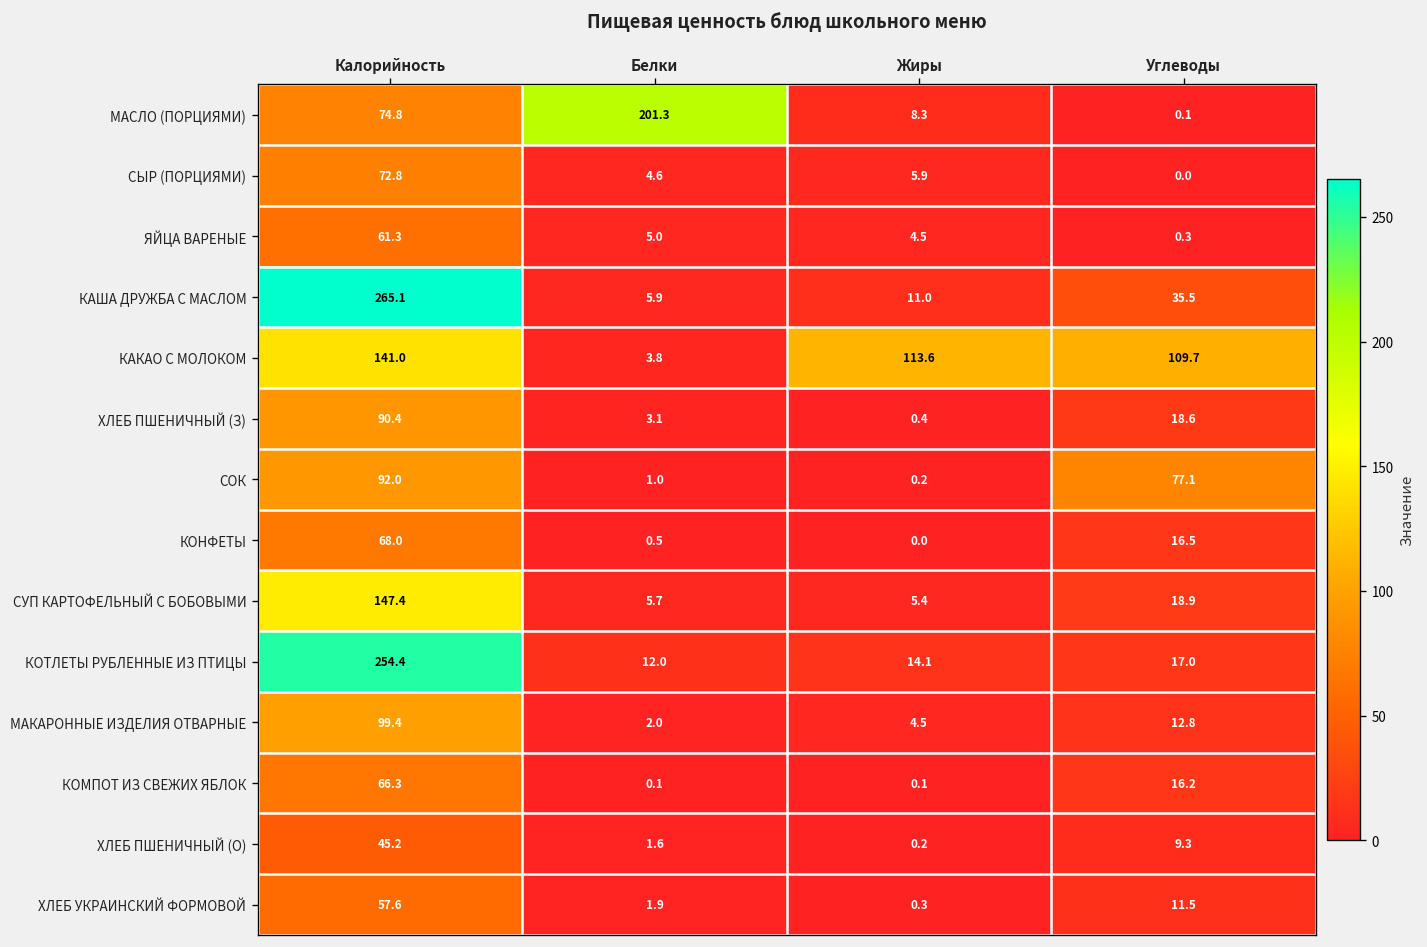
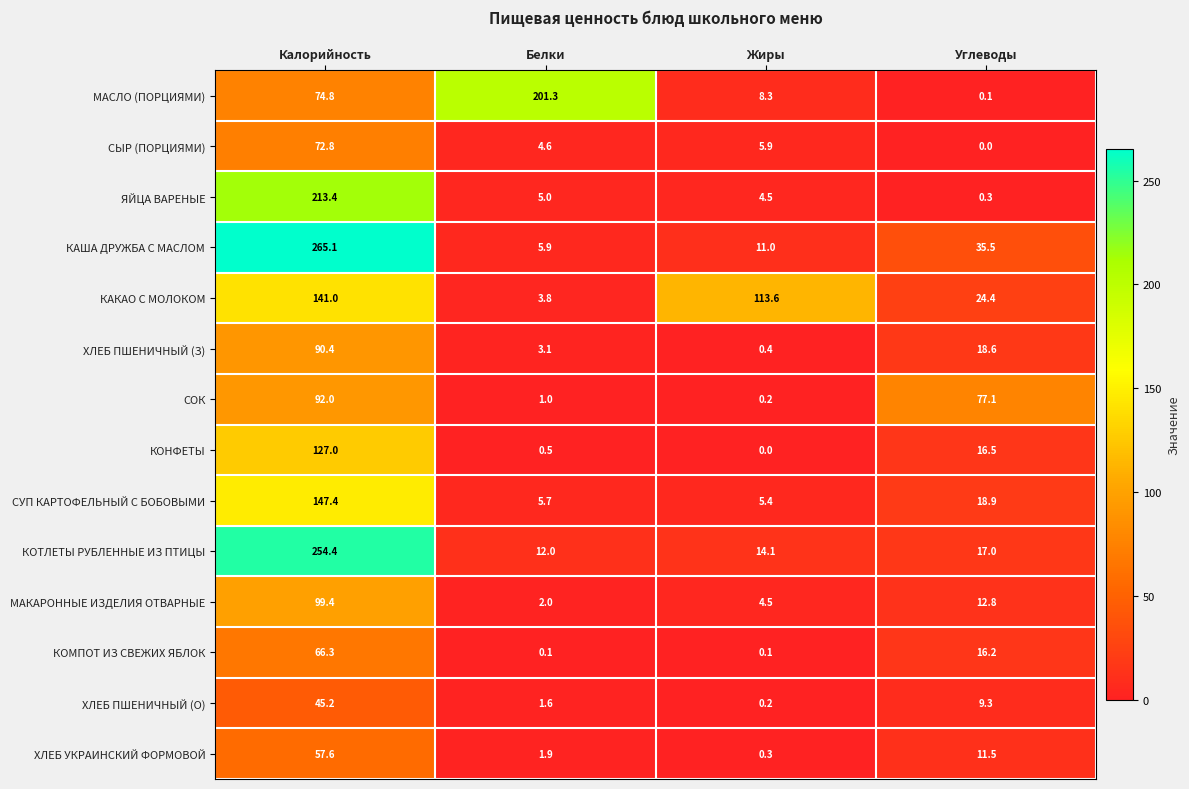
ЯЙЦА ВАРЕНЫЕ, Калорийность: 61.3 -> 213.4
КАКАО С МОЛОКОМ, Углеводы: 109.7 -> 24.4
КОНФЕТЫ, Калорийность: 68.0 -> 127.0
